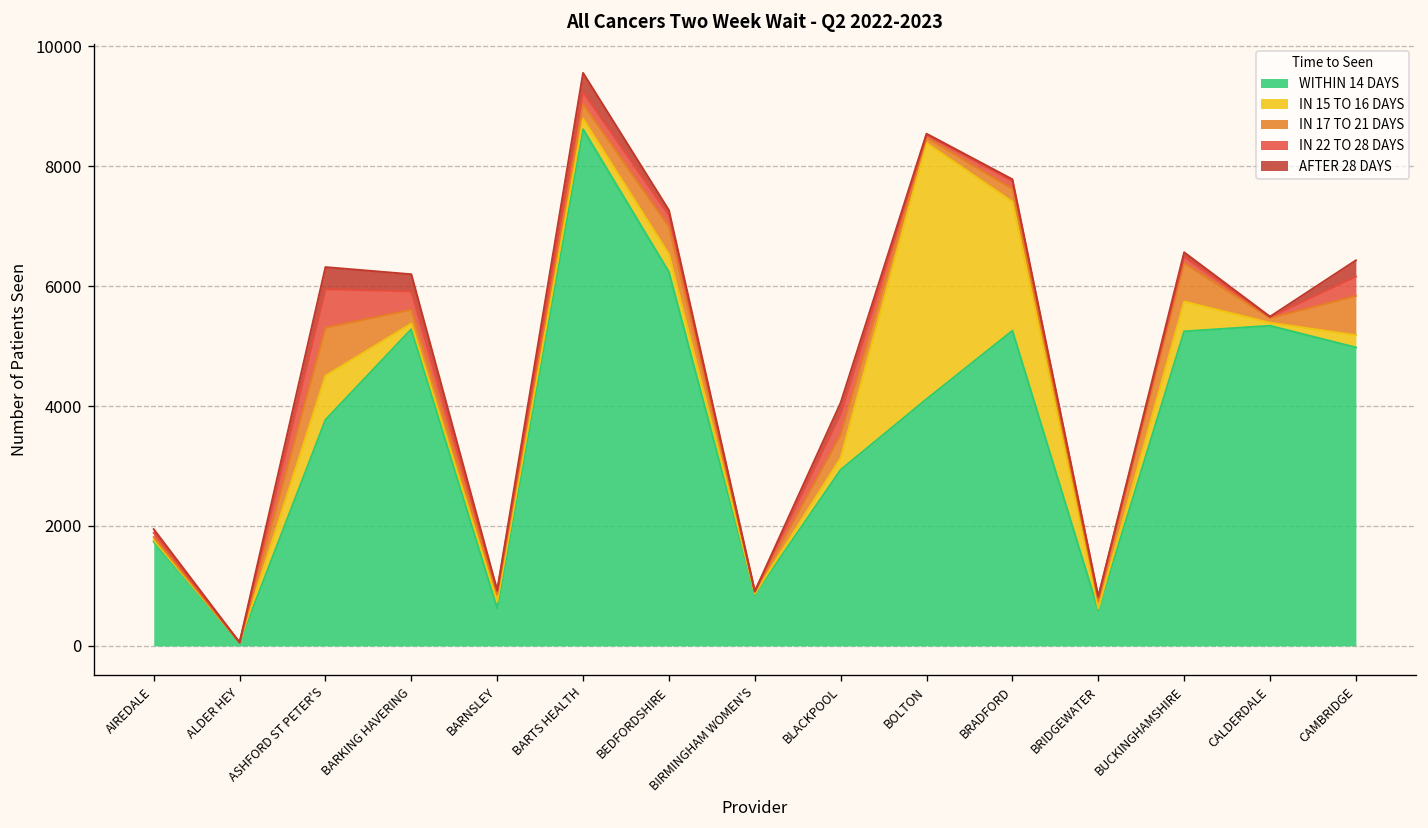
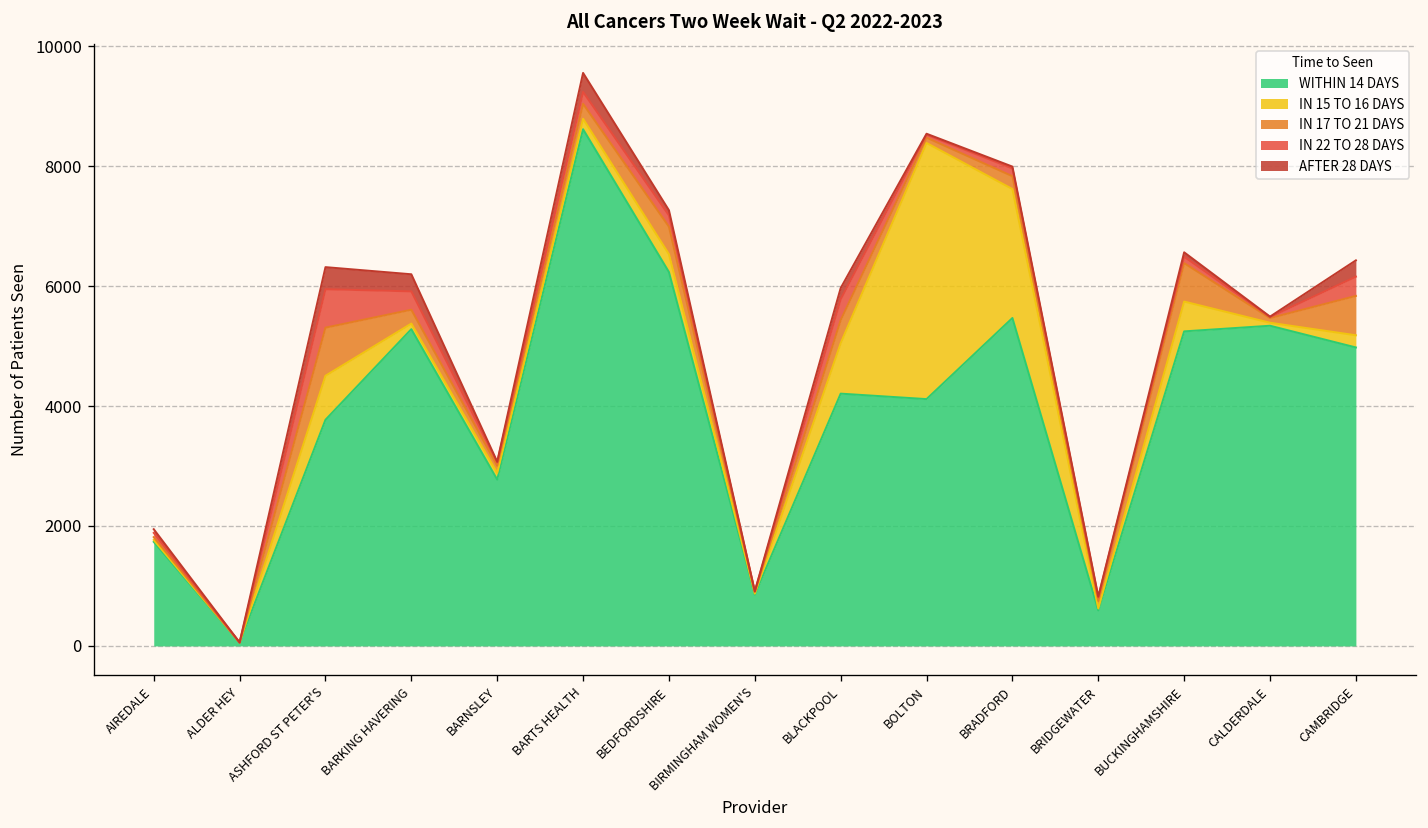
WITHIN 14 DAYS, BARNSLEY: 600 -> 2800
WITHIN 14 DAYS, BLACKPOOL: 2900 -> 4200
IN 15 TO 16 DAYS, BLACKPOOL: 200 -> 800
WITHIN 14 DAYS, BRADFORD: 5300 -> 5500
